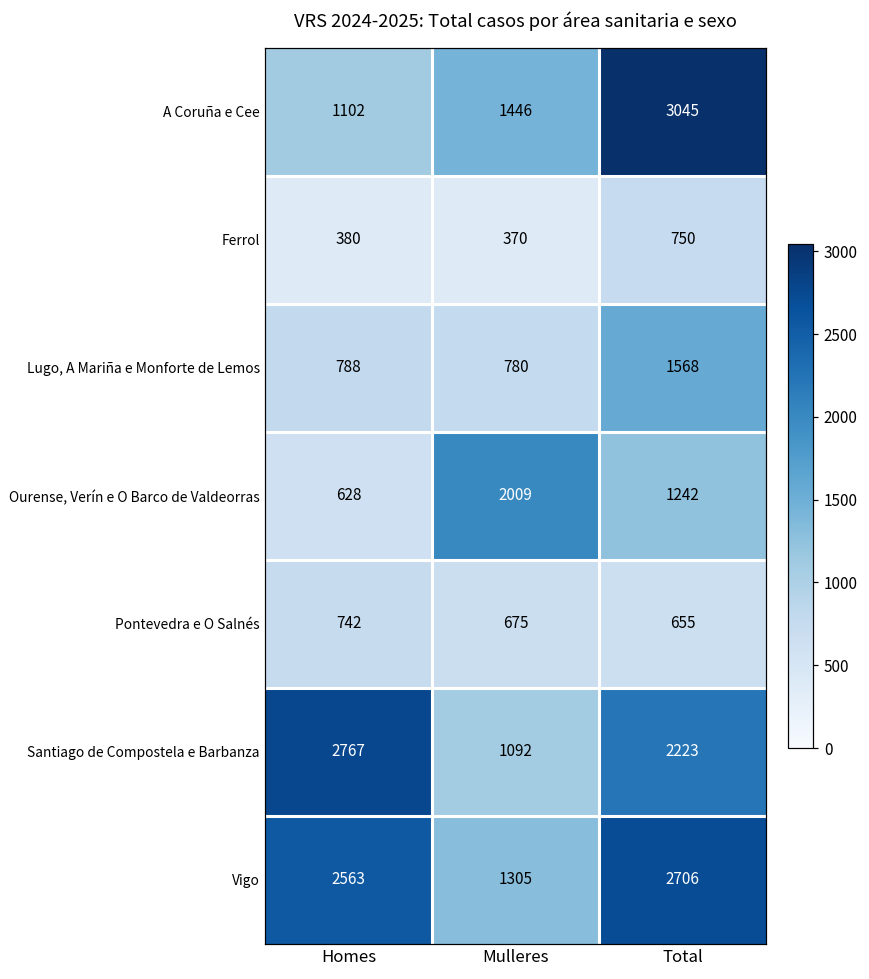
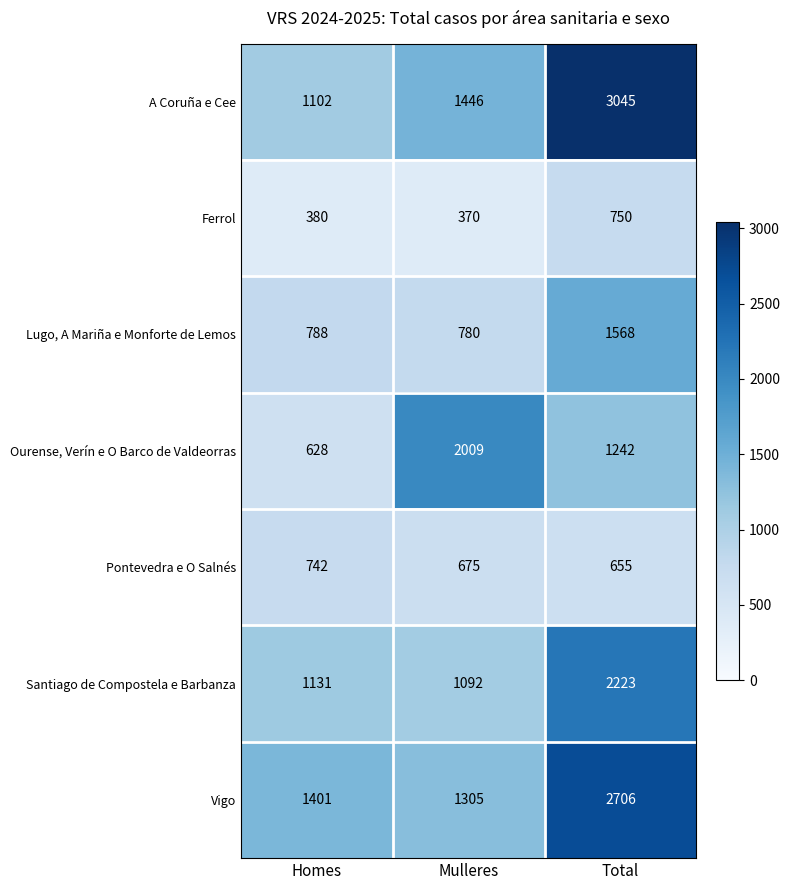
Santiago de Compostela e Barbanza, Homes: 2767 -> 1131
Vigo, Homes: 2563 -> 1401
